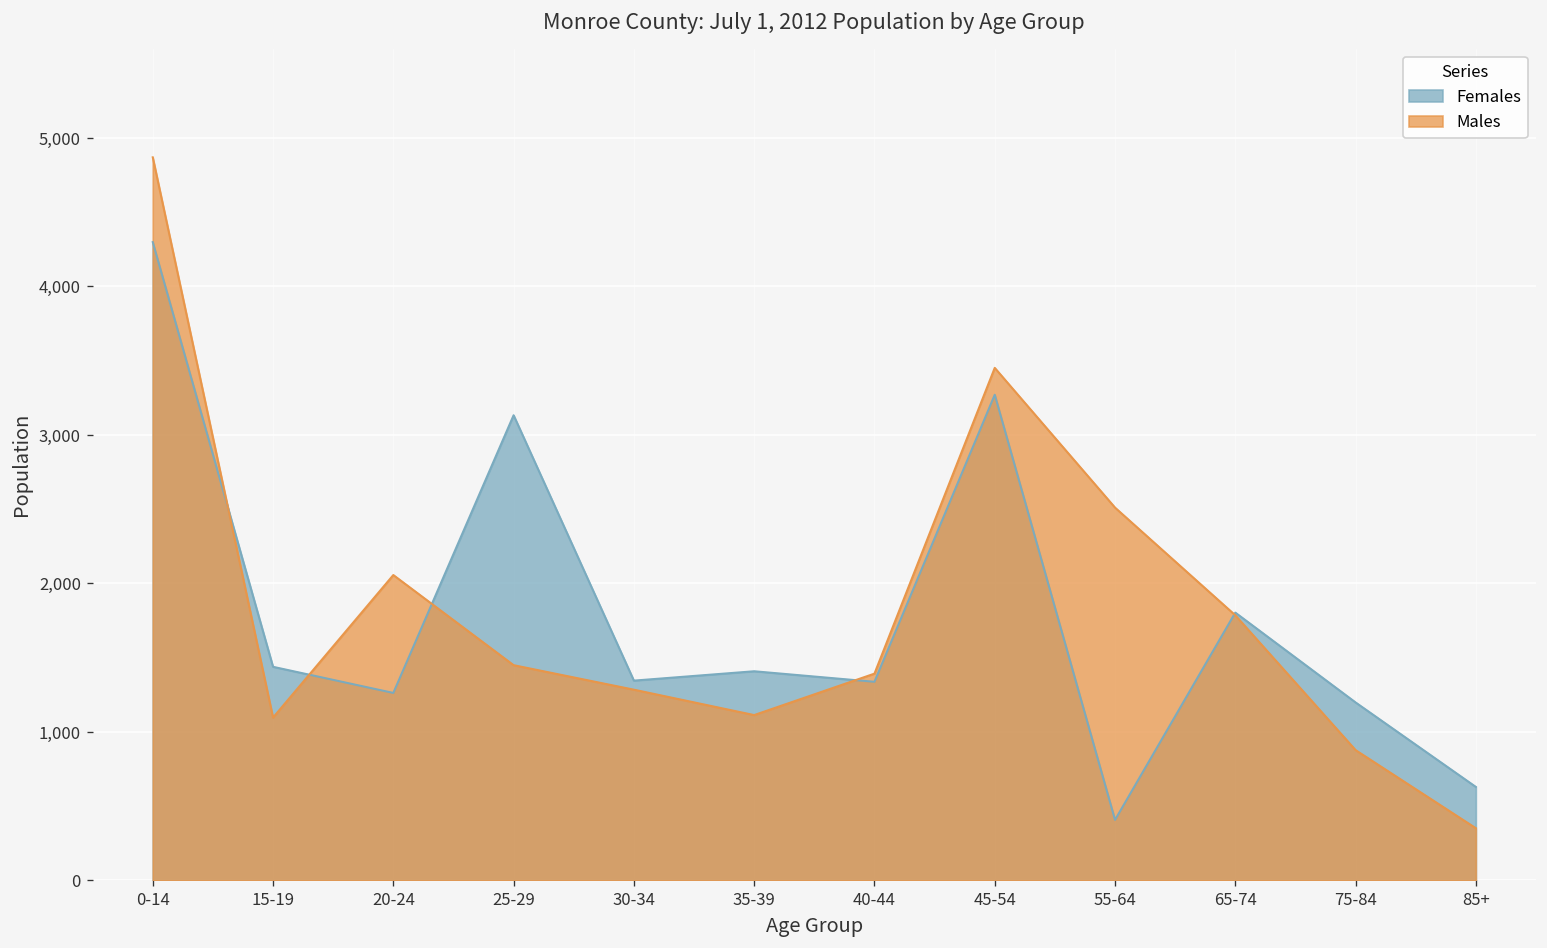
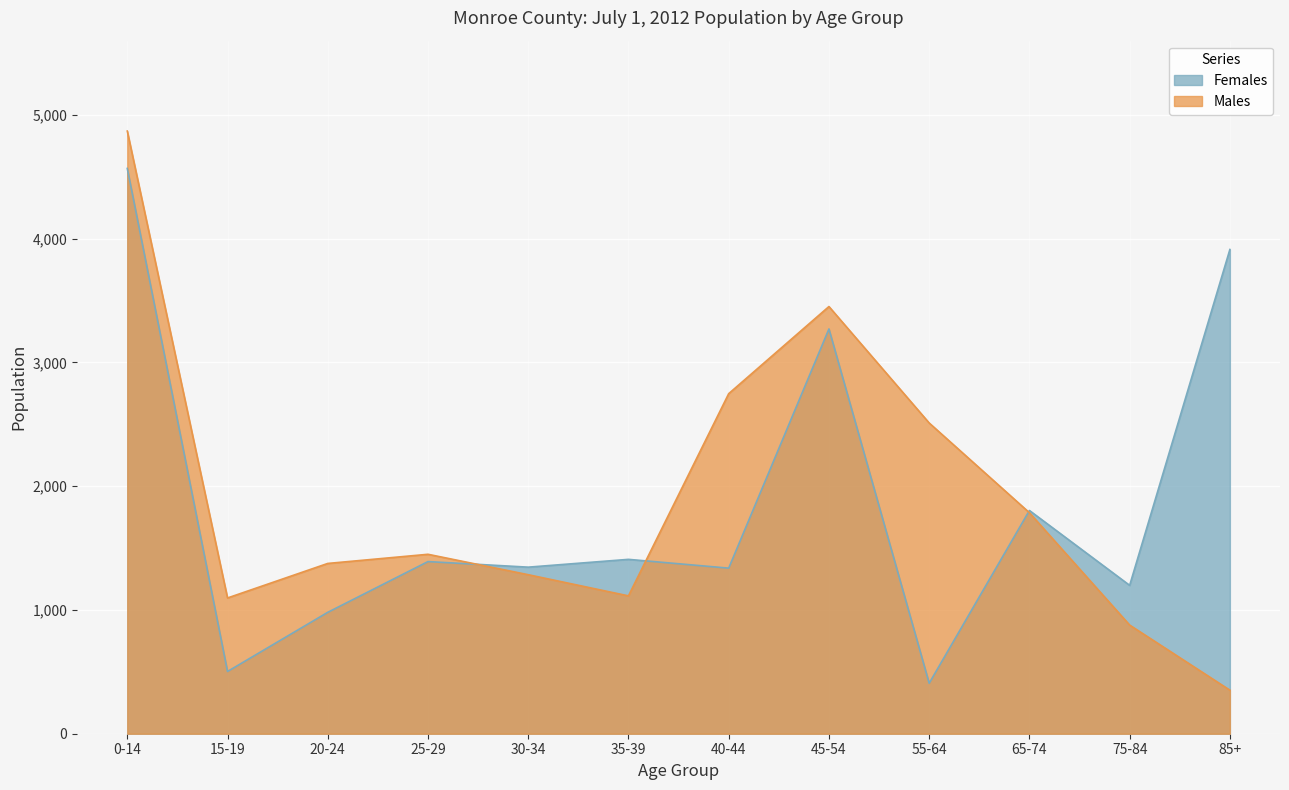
Females, 0-14: 4,300 -> 4,570
Females, 15-19: 1,440 -> 500
Females, 20-24: 1,260 -> 980
Males, 20-24: 2,060 -> 1,380
Females, 25-29: 3,130 -> 1,390
Males, 40-44: 1,390 -> 2,750
Females, 85+: 630 -> 3,910
